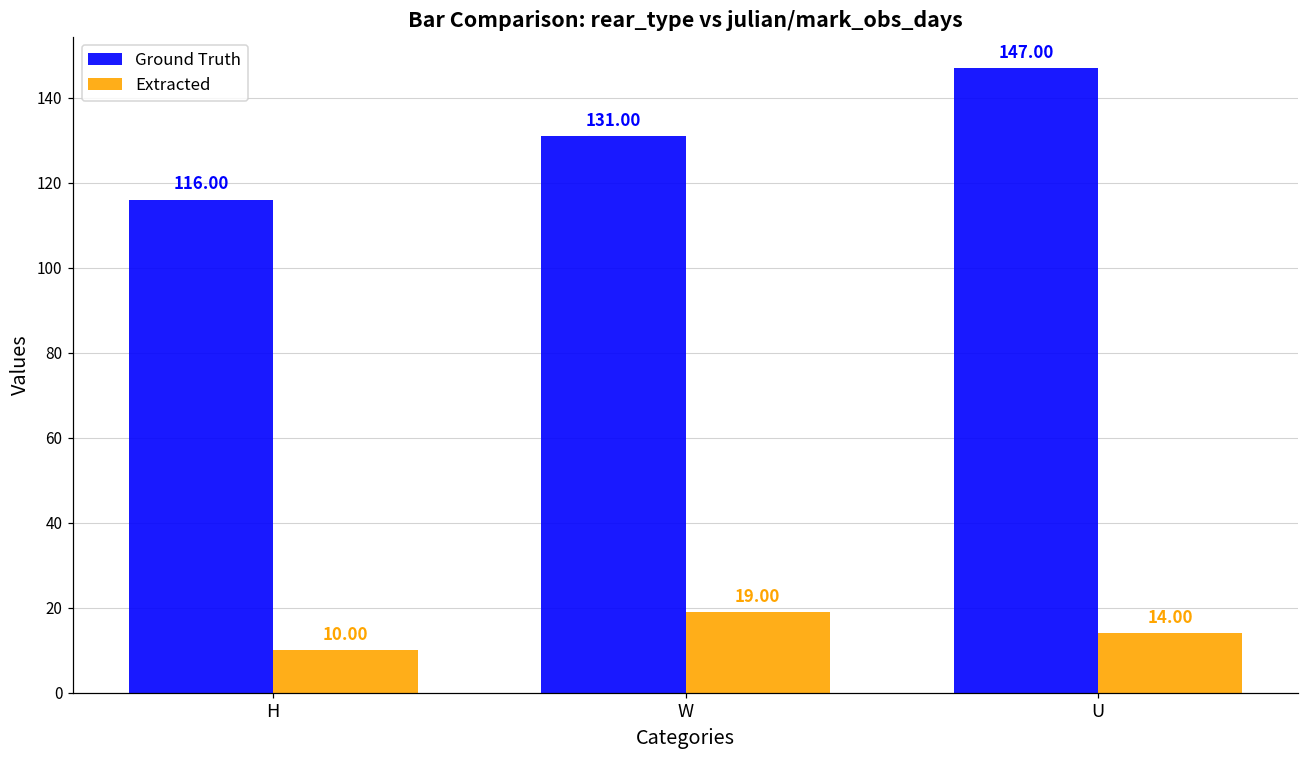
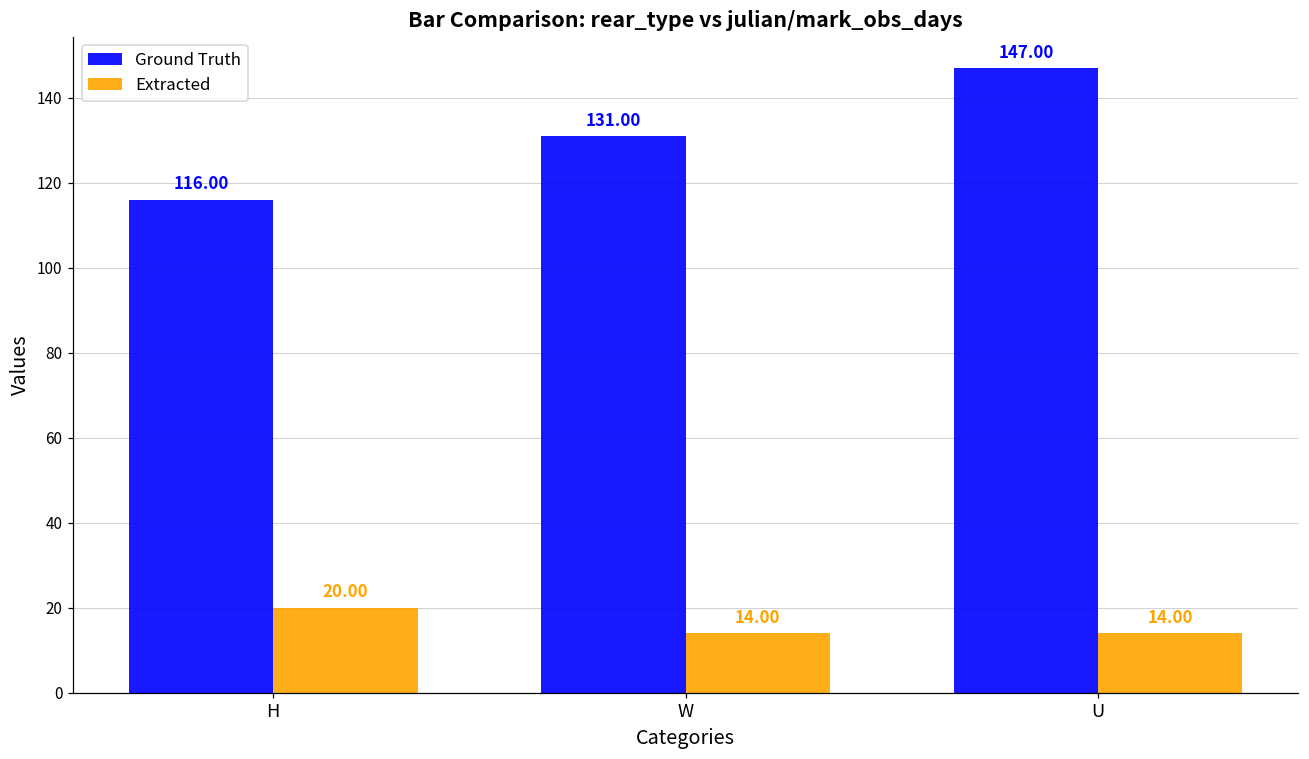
Extracted, H: 10.00 -> 20.00
Extracted, W: 19.00 -> 14.00
